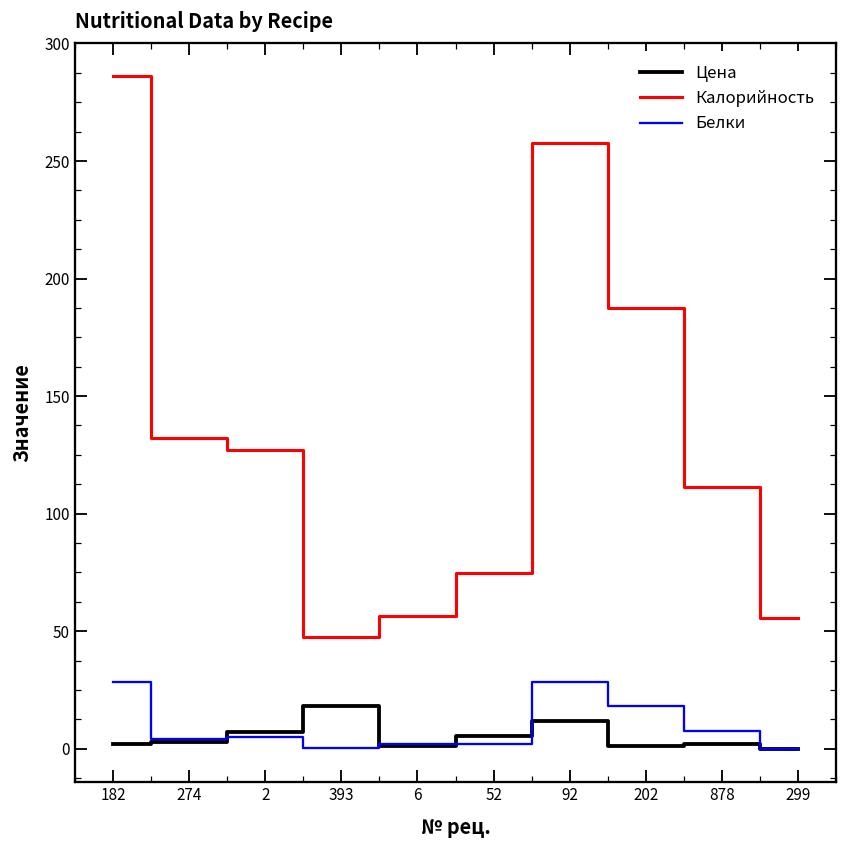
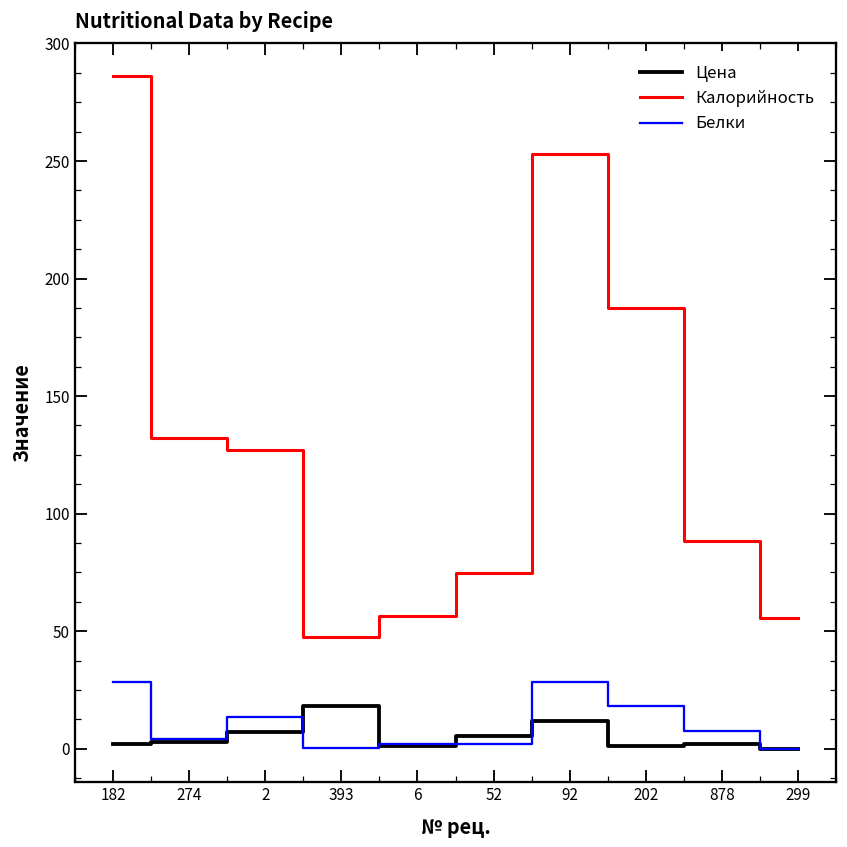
Белки, 2: 5 -> 14
Калорийность, 92: 258 -> 253
Калорийность, 878: 112 -> 88
